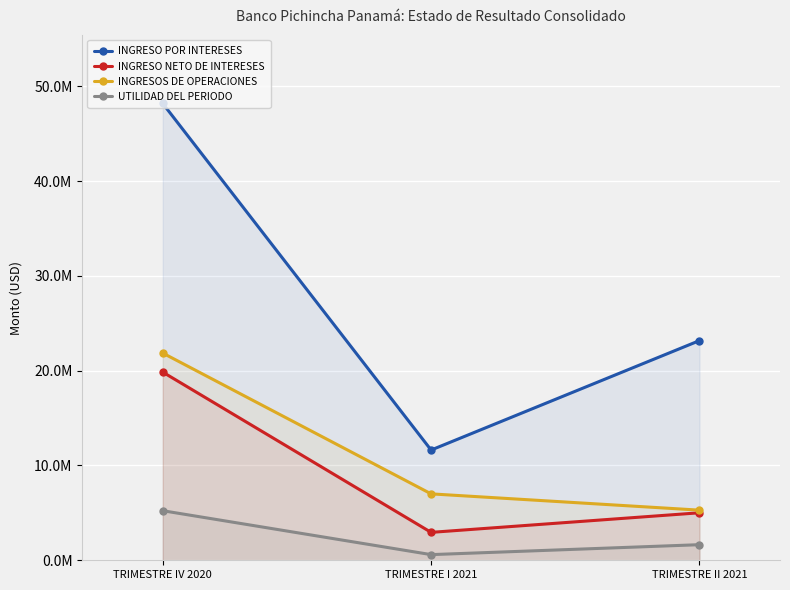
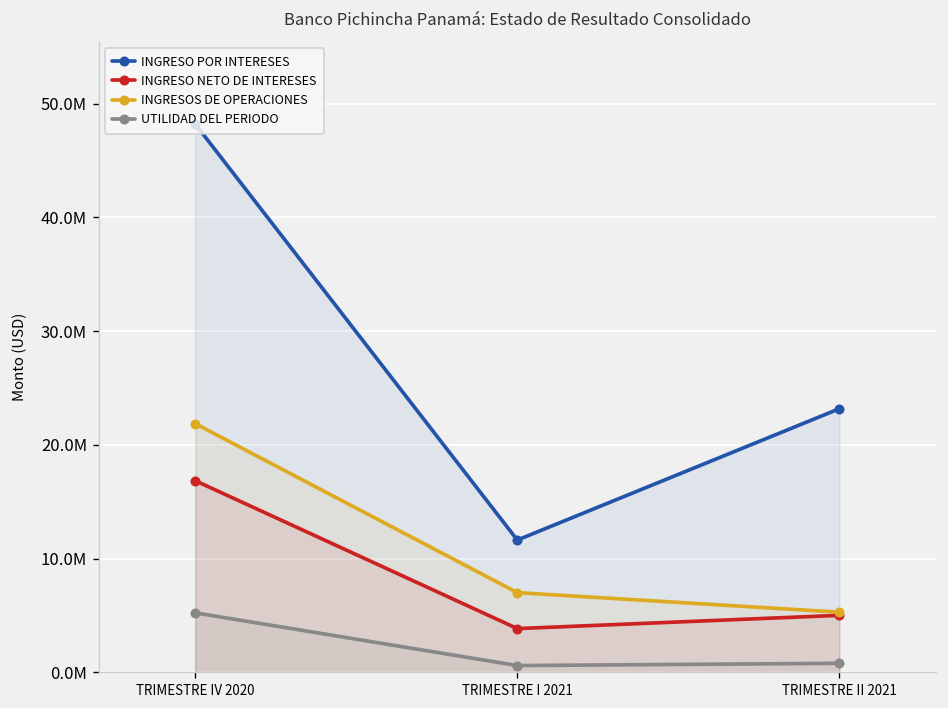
INGRESO NETO DE INTERESES, TRIMESTRE IV 2020: 20000000 -> 17000000
INGRESO NETO DE INTERESES, TRIMESTRE I 2021: 3000000 -> 4000000
UTILIDAD DEL PERIODO, TRIMESTRE II 2021: 2000000 -> 1000000
